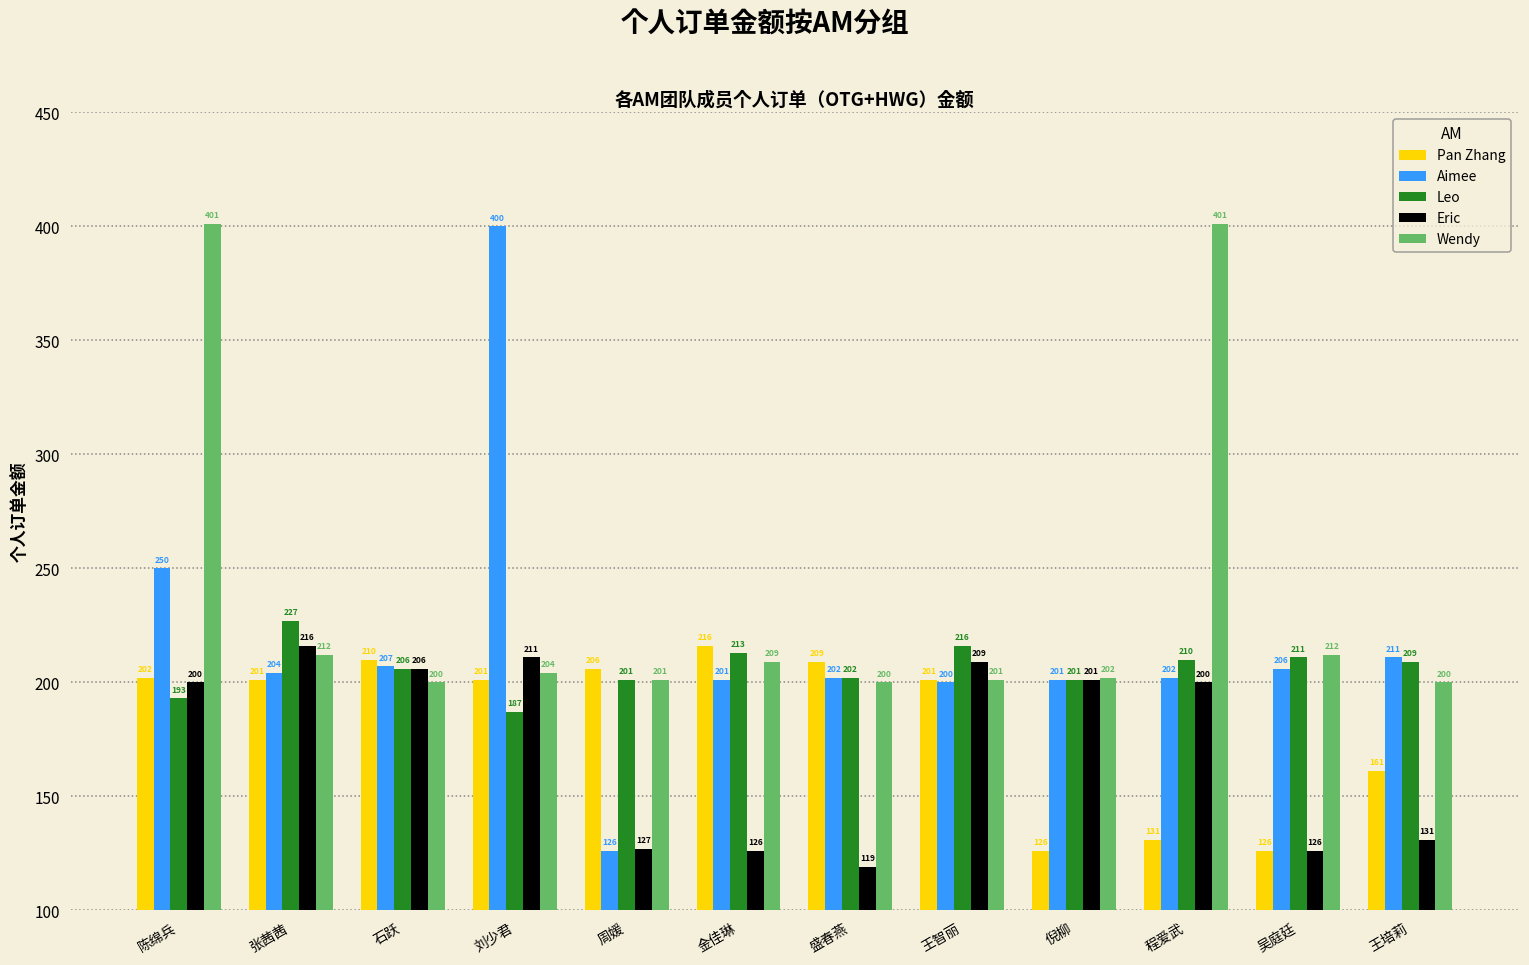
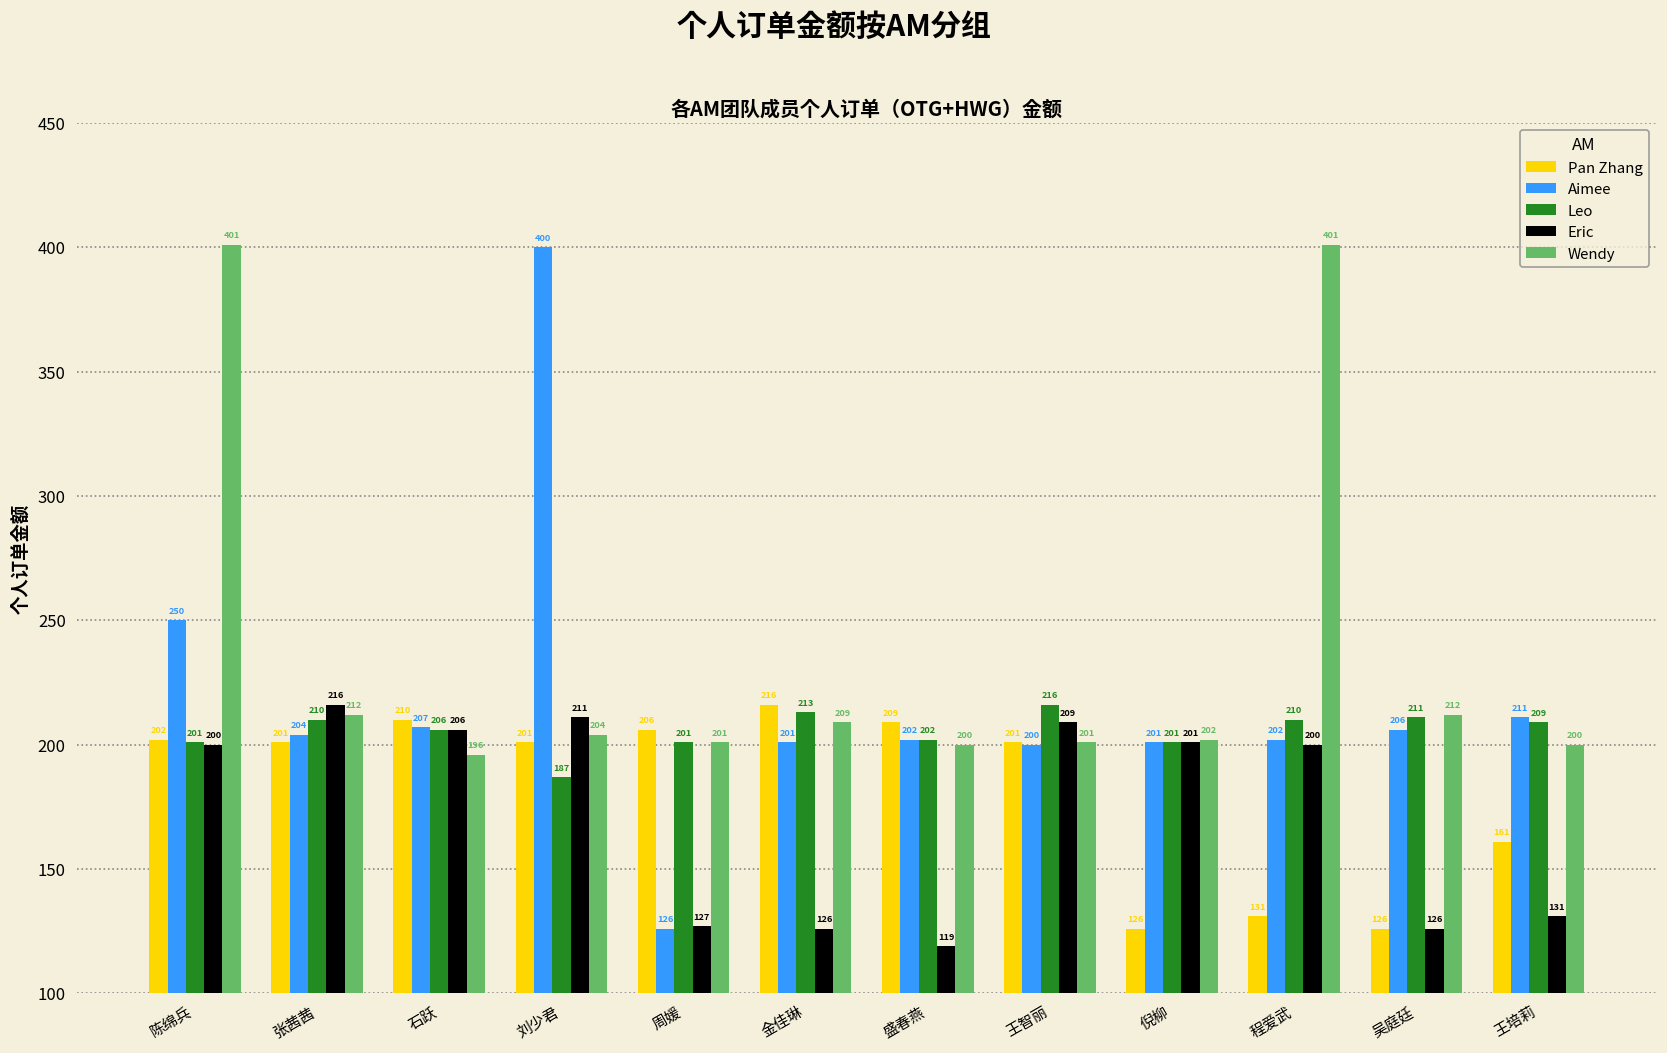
Leo, 陈绵兵: 193 -> 201
Leo, 张茜茜: 227 -> 210
Wendy, 石跃: 200 -> 196
